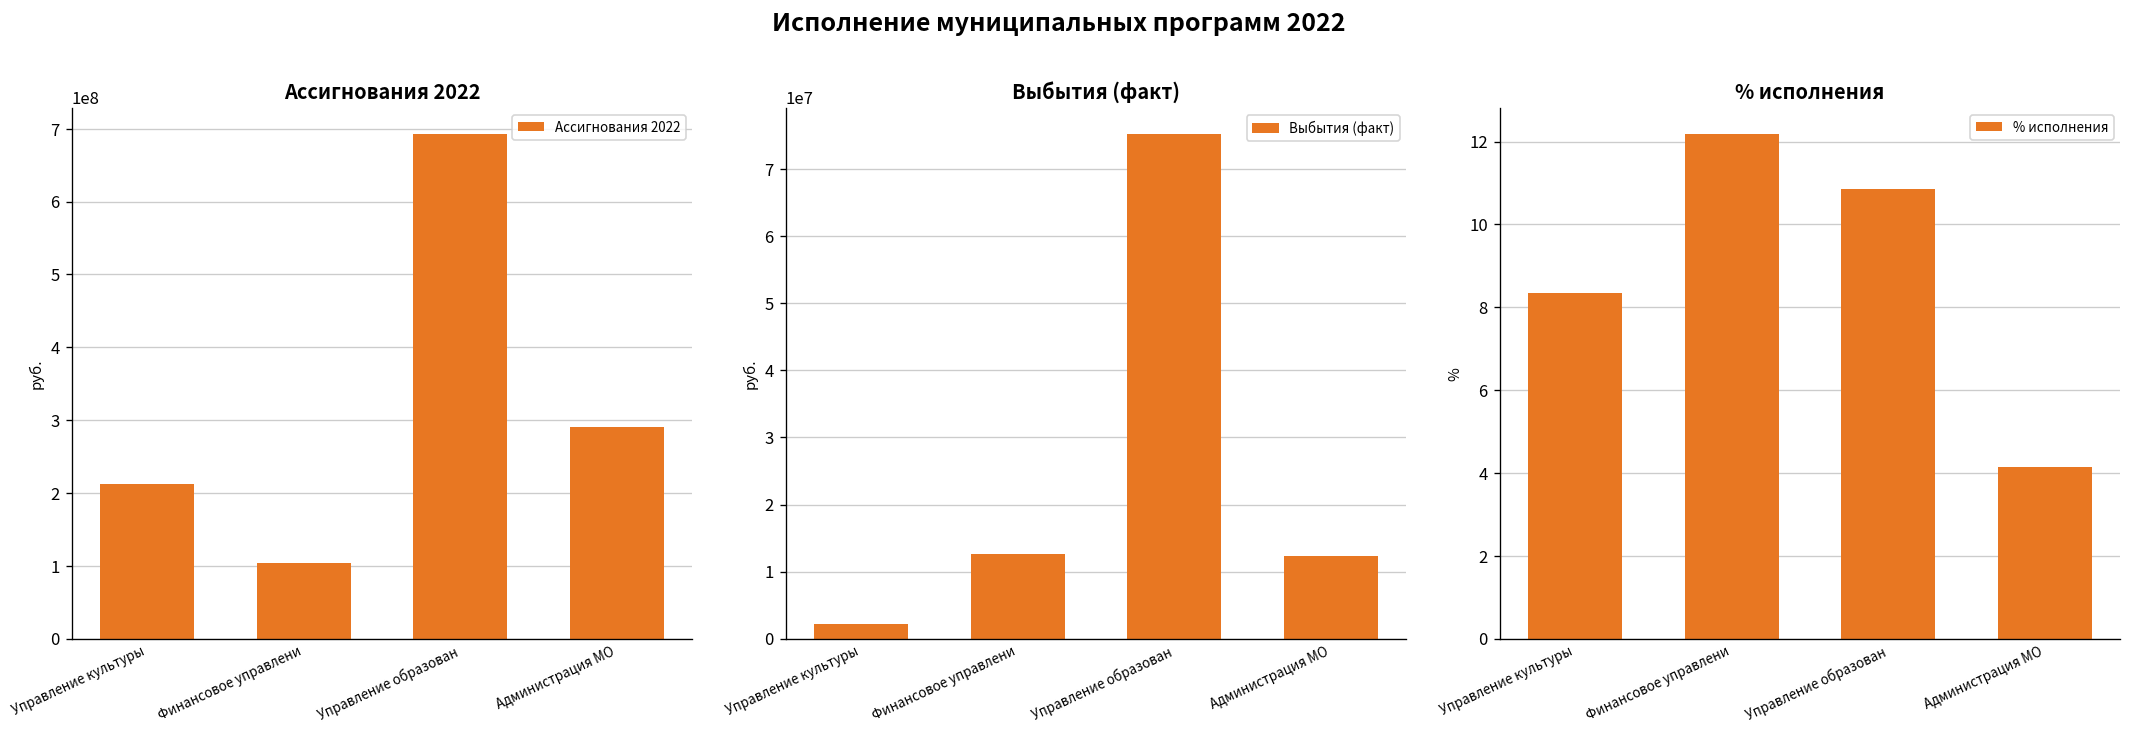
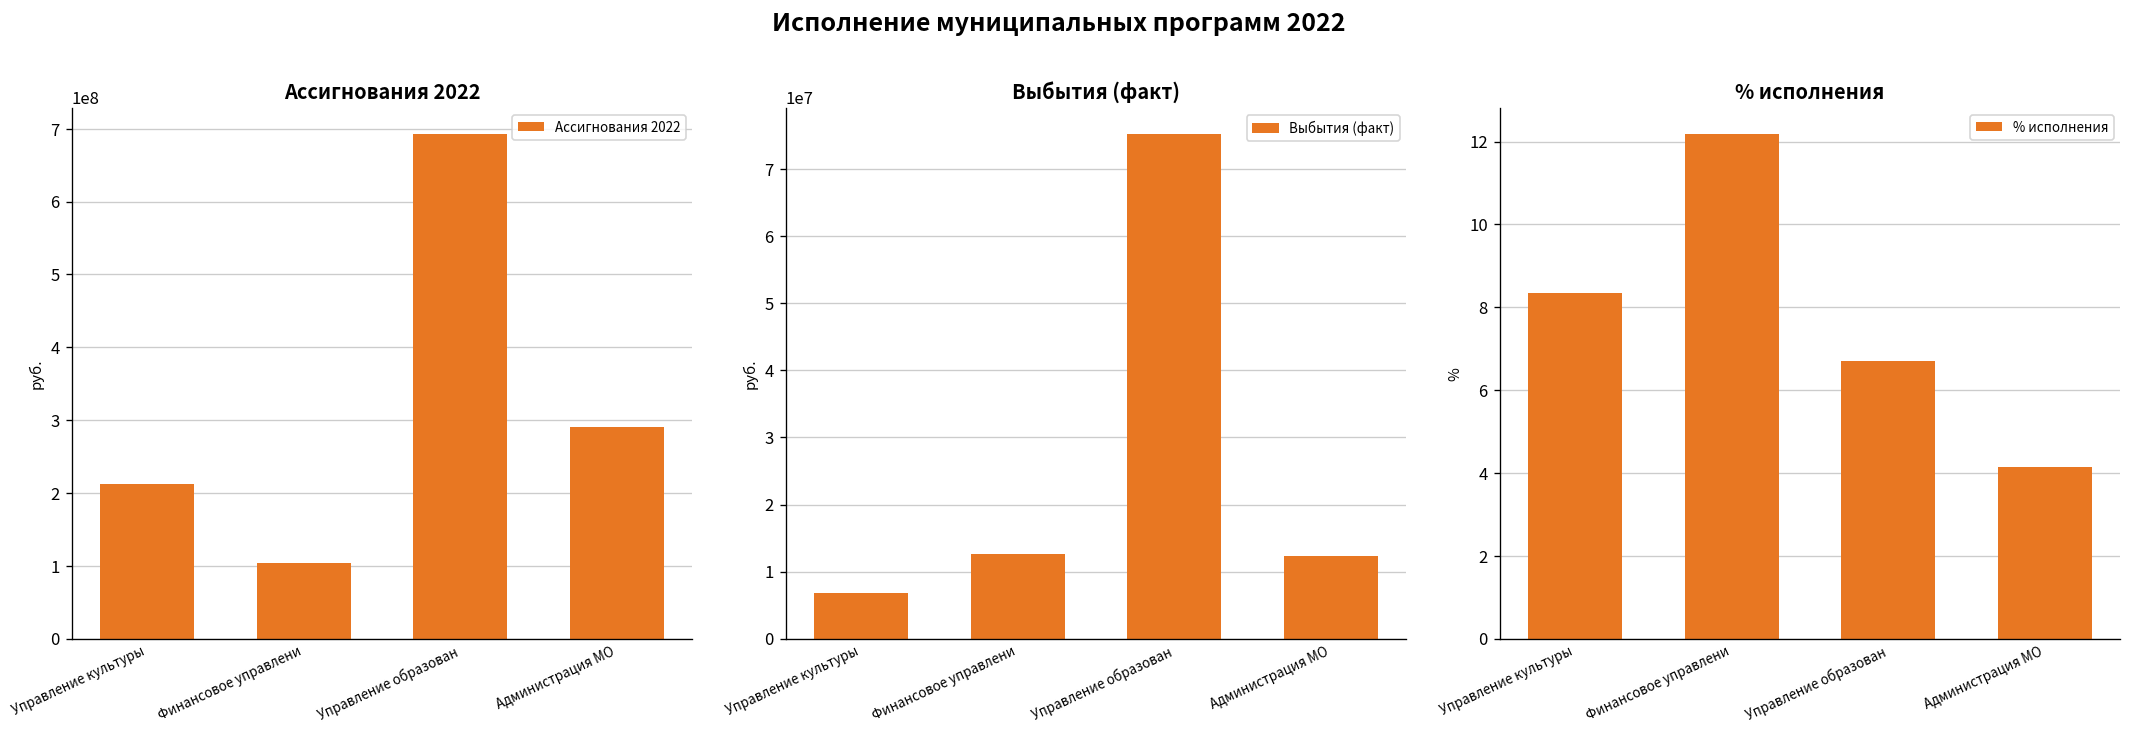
Выбытия (факт), Управление культуры: 2000000 -> 7000000
% исполнения, Управление образован: 10.9 -> 6.7
